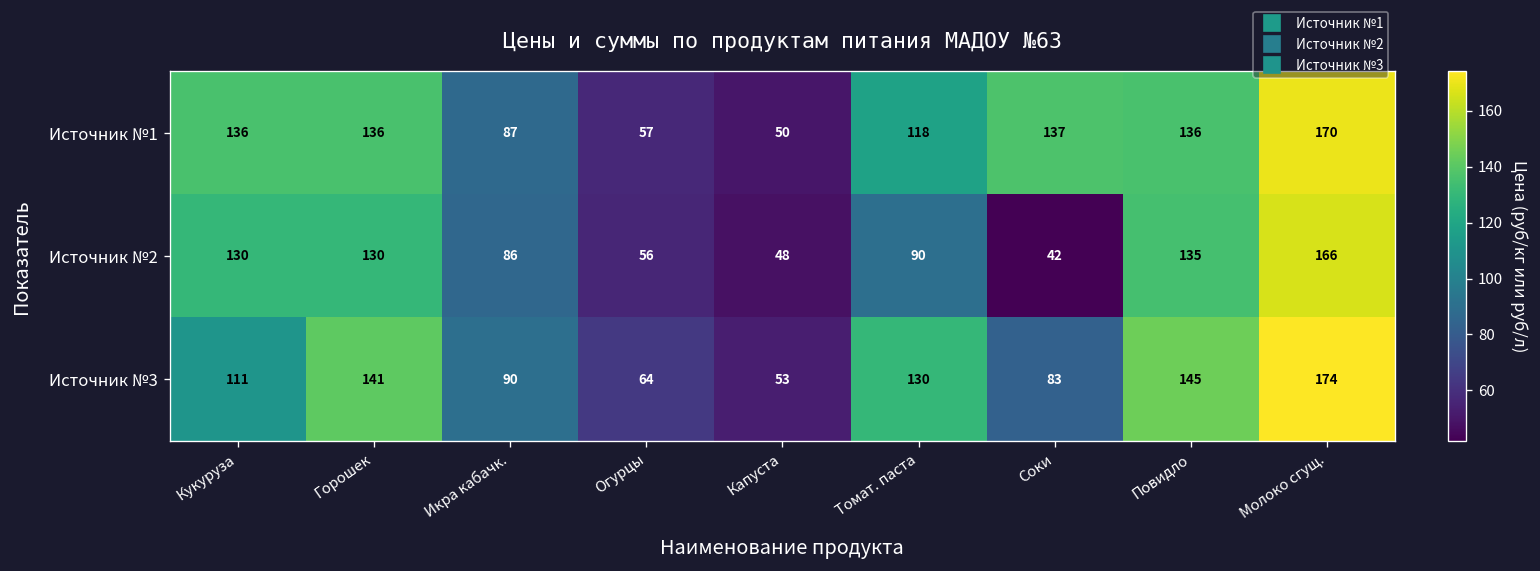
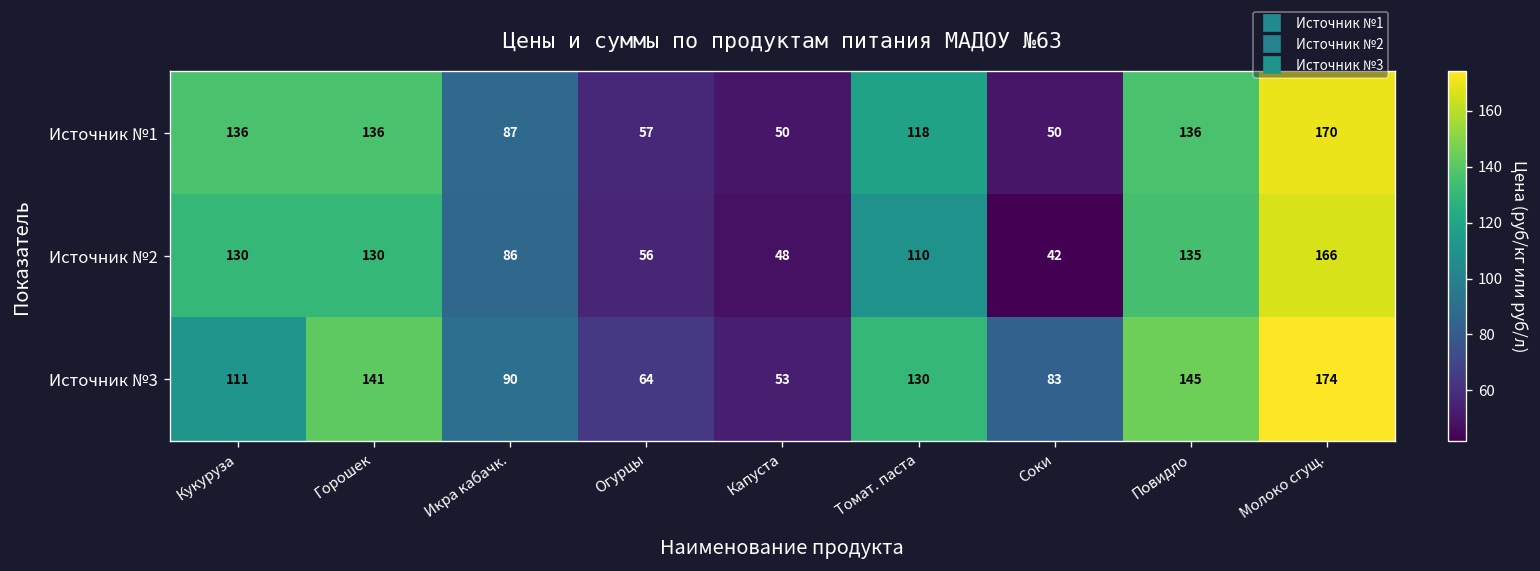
Источник №1, Соки: 137 -> 50
Источник №2, Томат. паста: 90 -> 110
